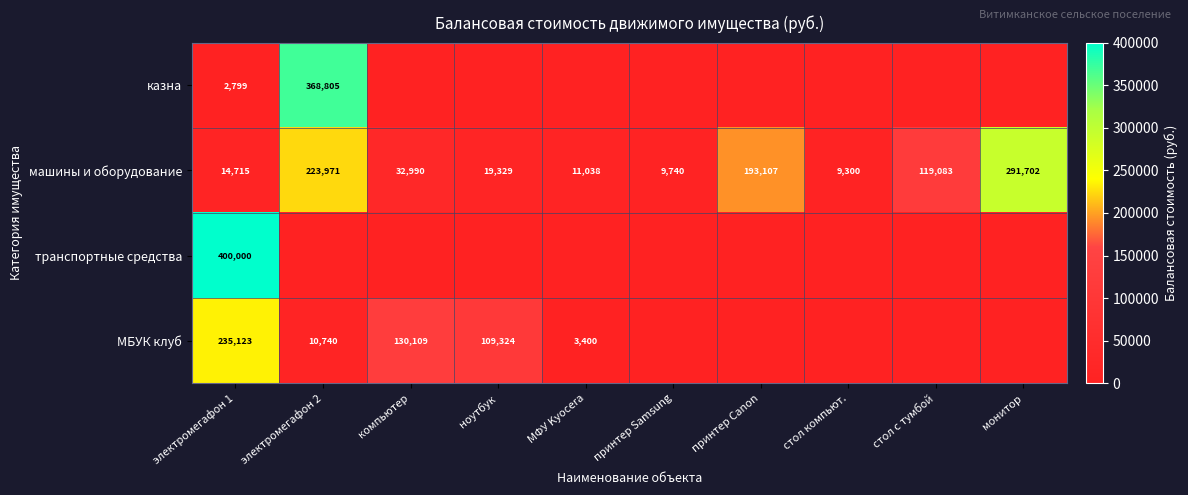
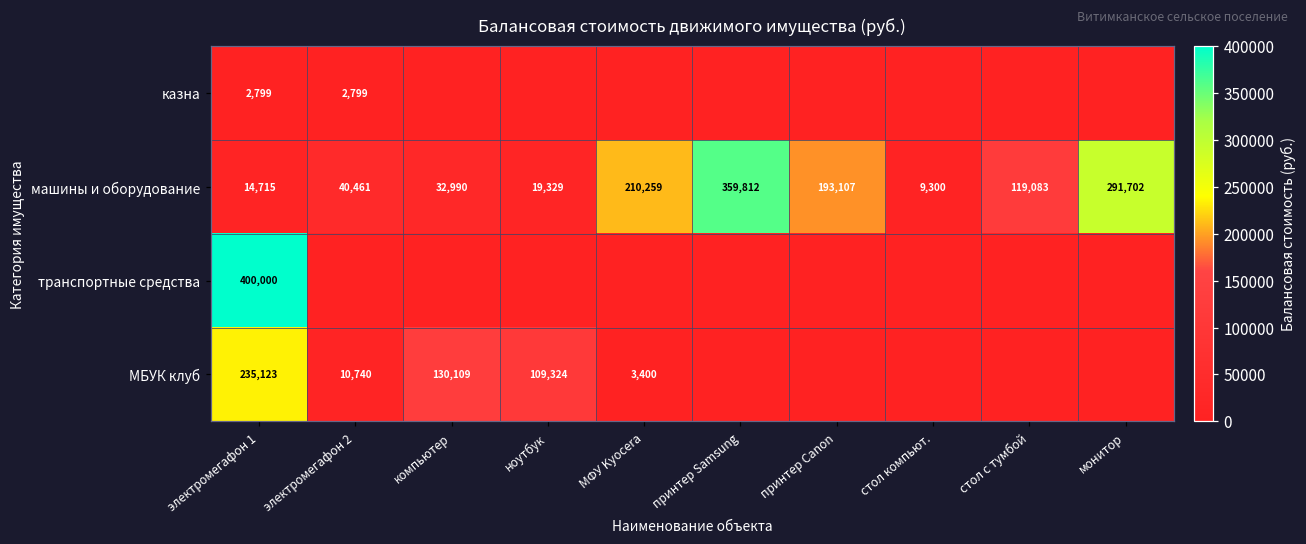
казна, электромегафон 2: 368,805 -> 2,799
машины и оборудование, электромегафон 2: 223,971 -> 40,461
машины и оборудование, МФУ Kyocera: 11,038 -> 210,259
машины и оборудование, принтер Samsung: 9,740 -> 359,812
